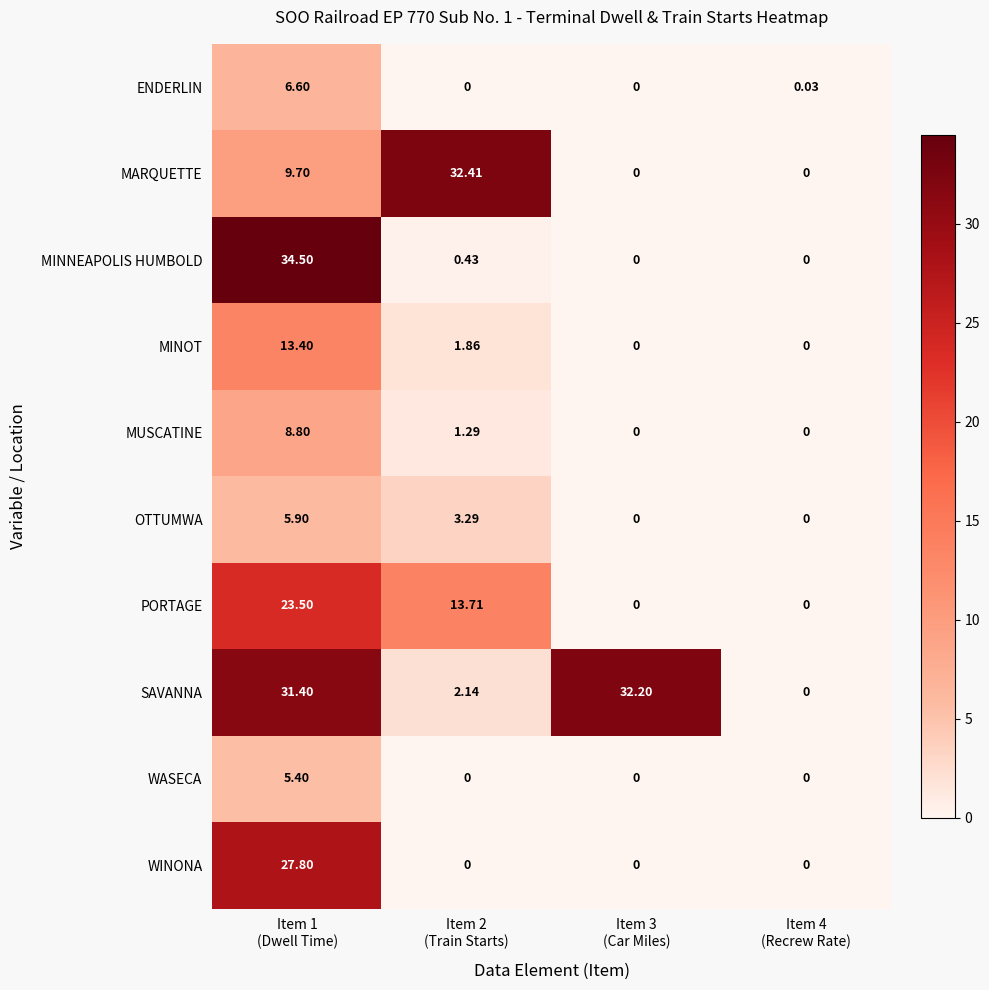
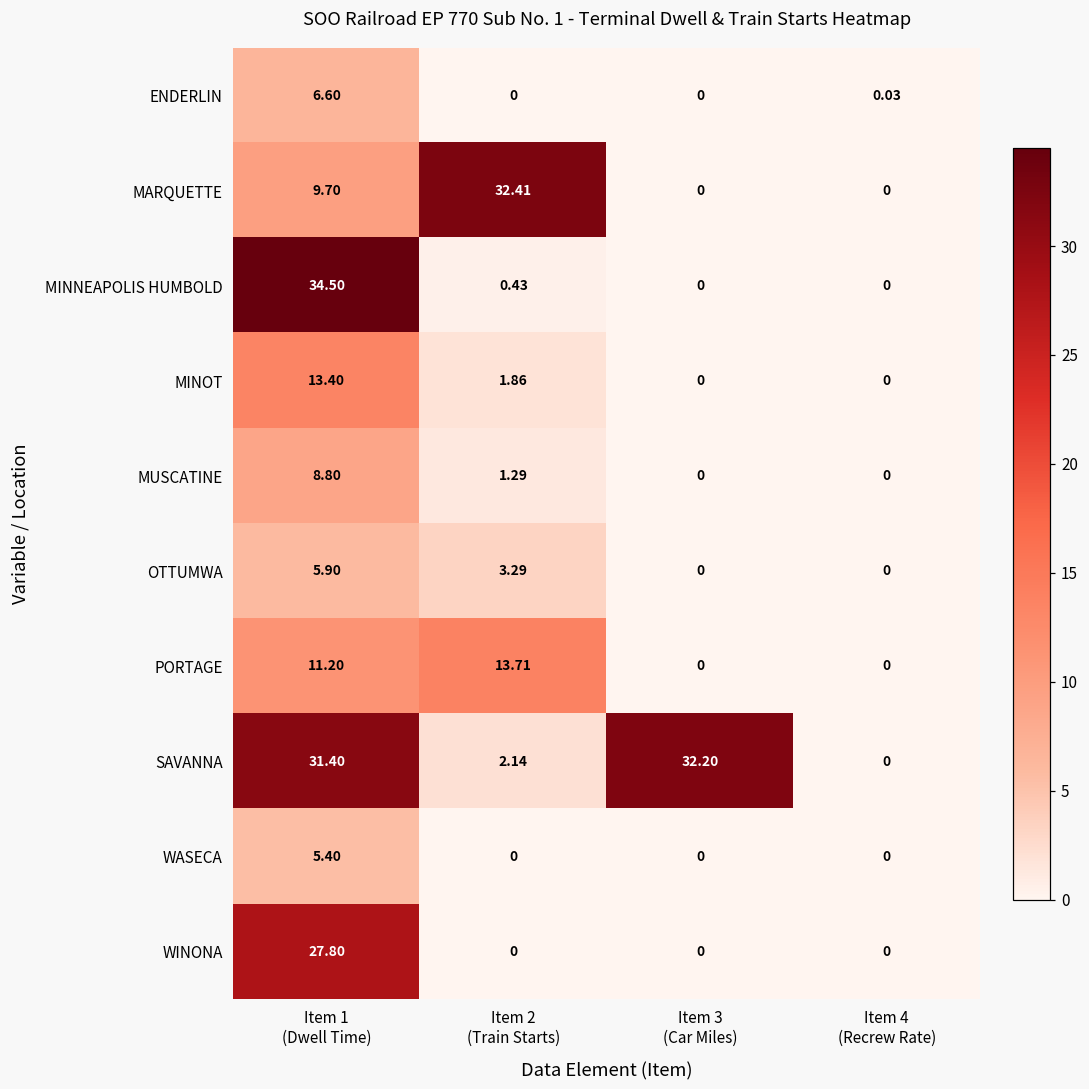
PORTAGE, Item 1 (Dwell Time): 23.50 -> 11.20
